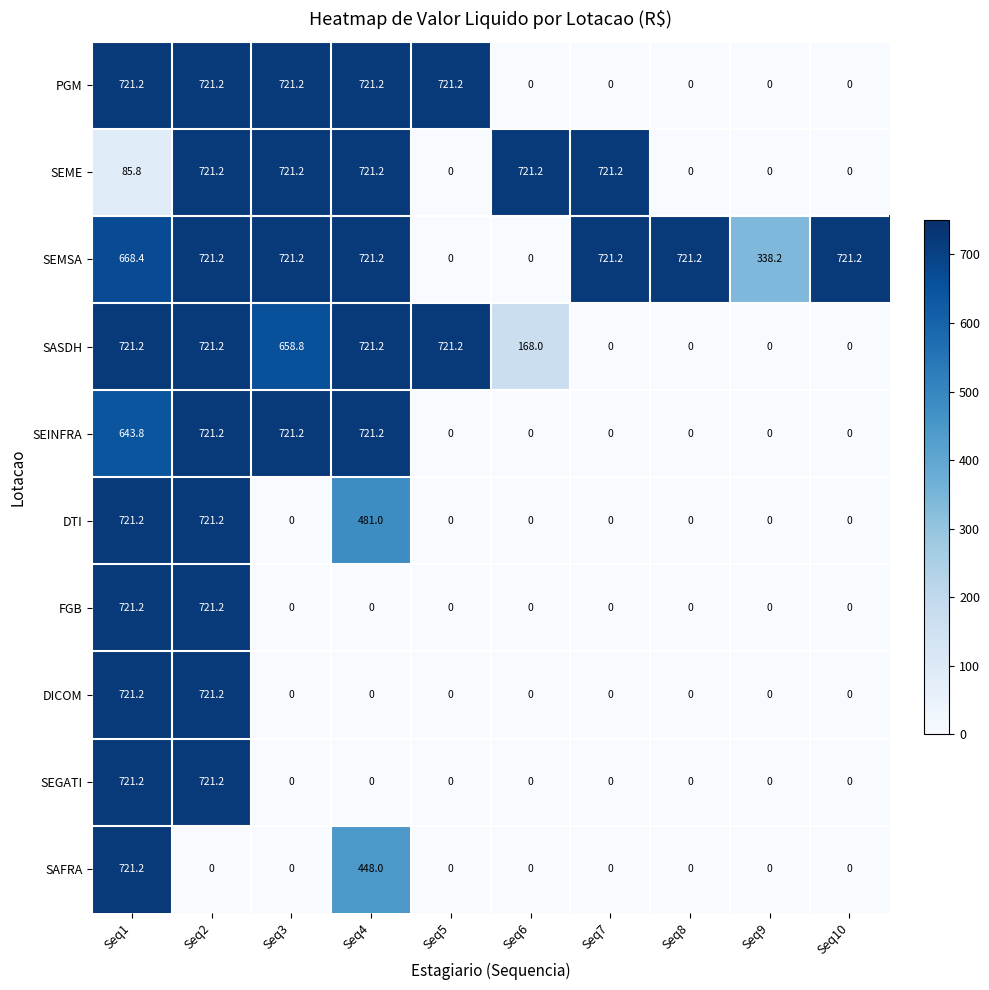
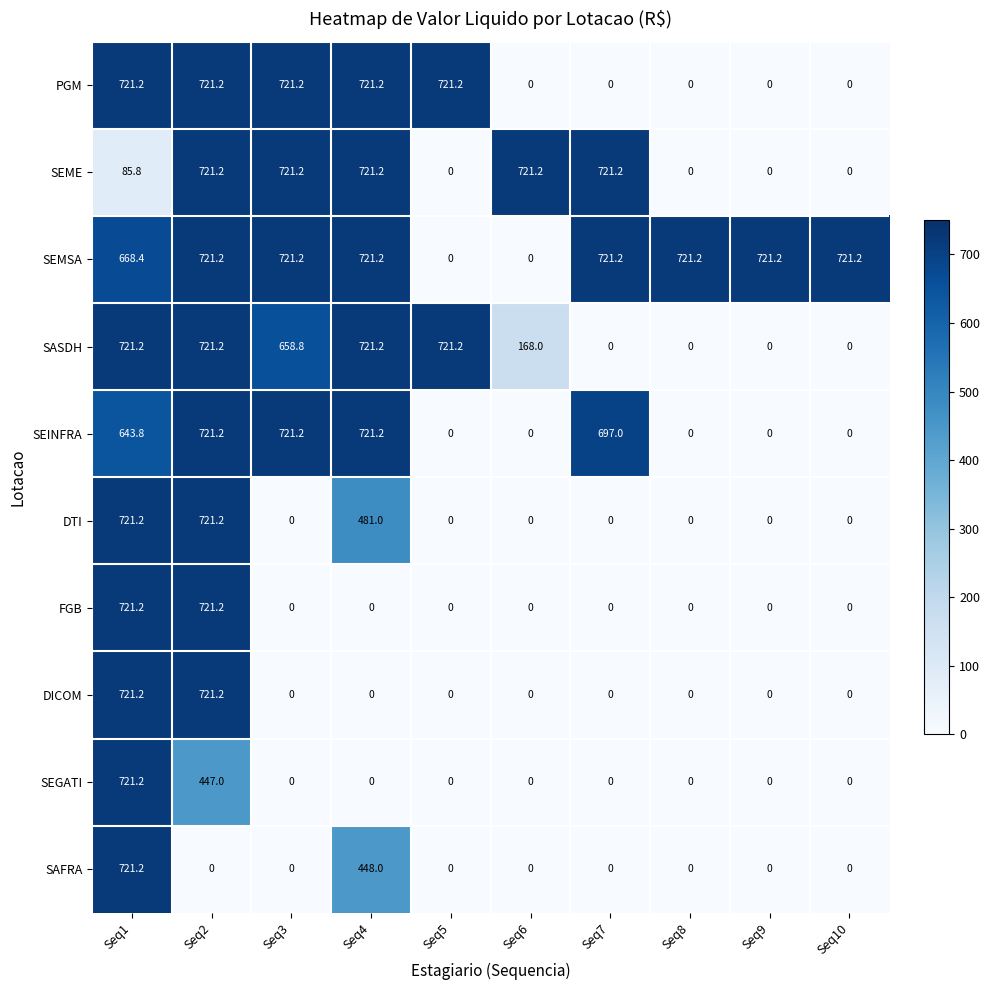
SEMSA, Seq9: 338.2 -> 721.2
SEINFRA, Seq7: 0 -> 697.0
SEGATI, Seq2: 721.2 -> 447.0
